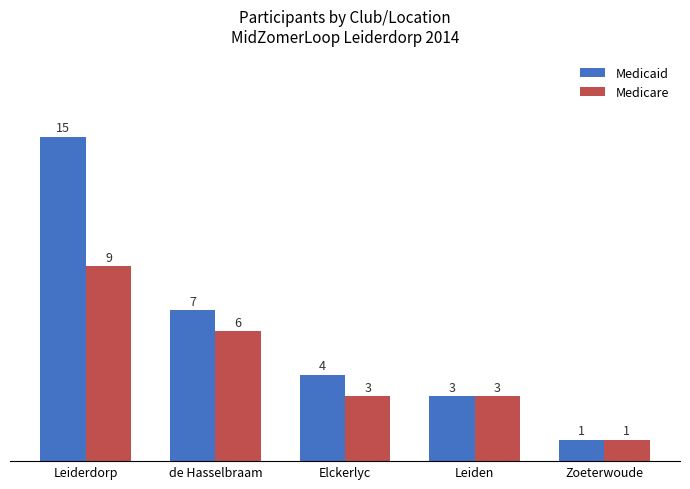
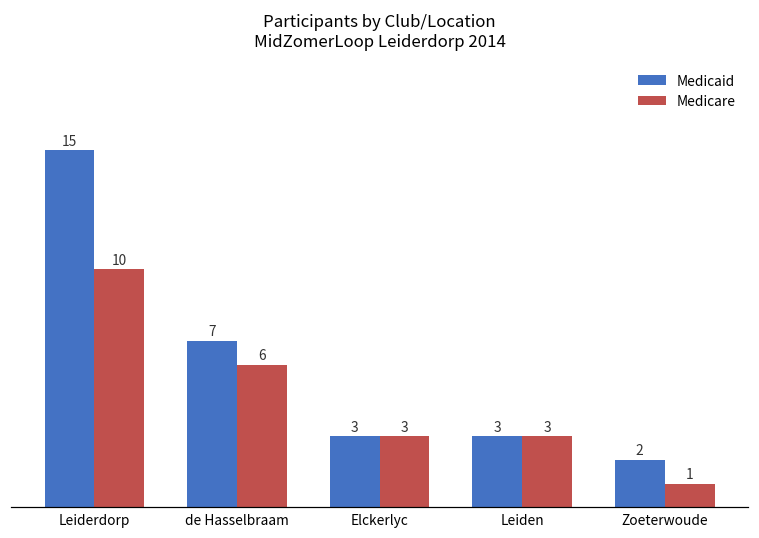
Medicare, Leiderdorp: 9 -> 10
Medicaid, Elckerlyc: 4 -> 3
Medicaid, Zoeterwoude: 1 -> 2
